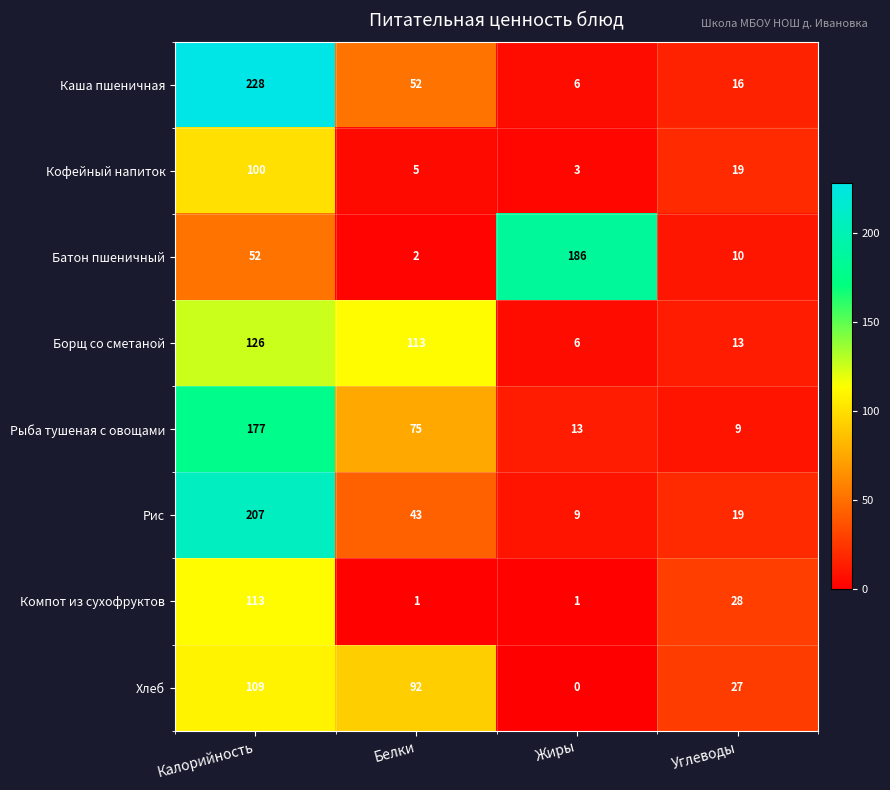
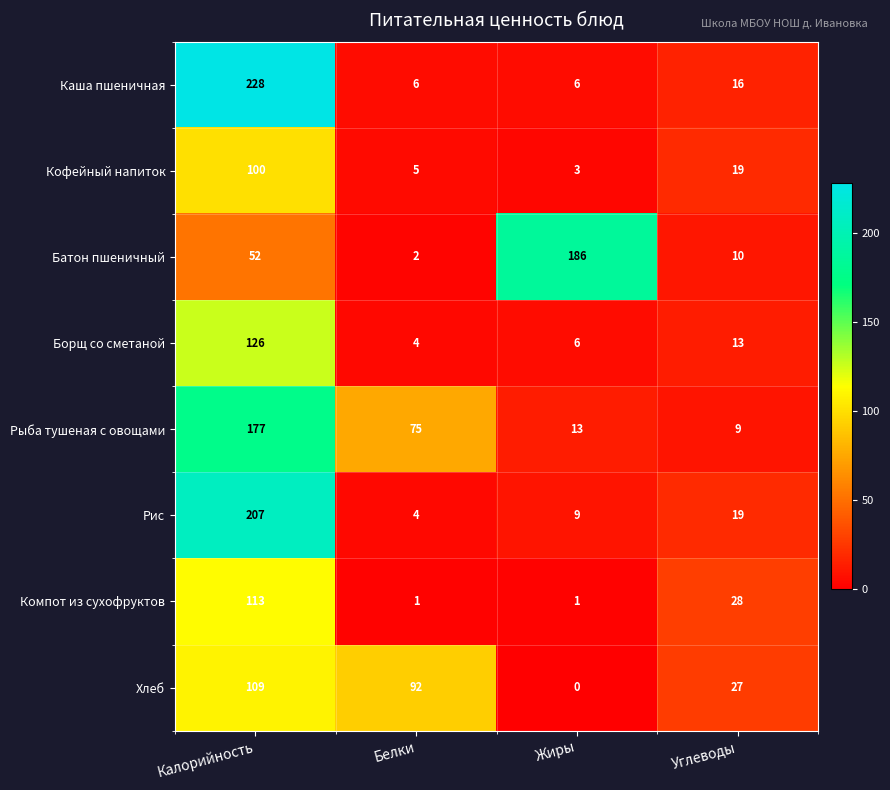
Каша пшеничная, Белки: 52 -> 6
Борщ со сметаной, Белки: 113 -> 4
Рис, Белки: 43 -> 4
